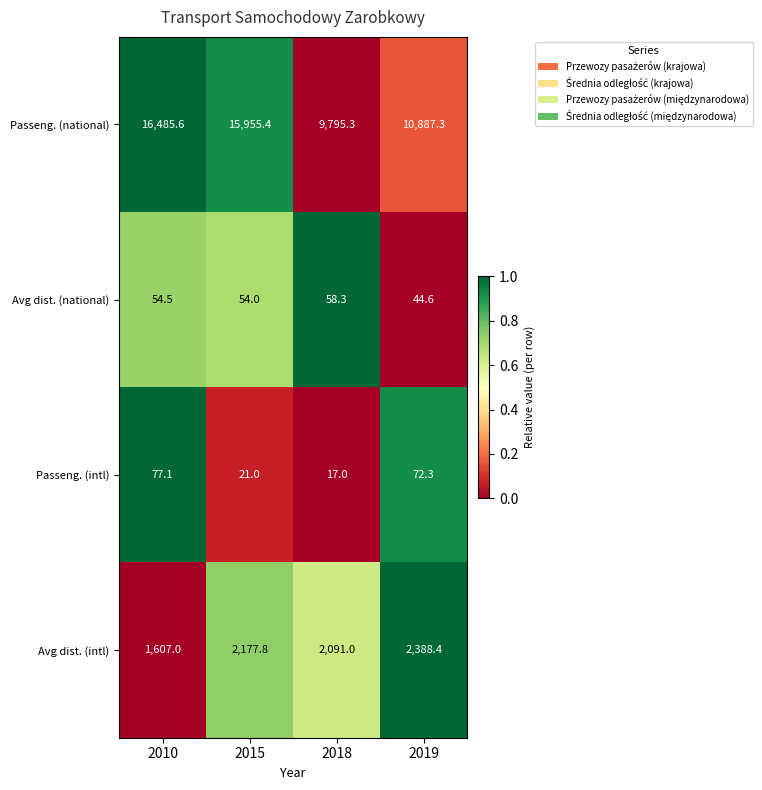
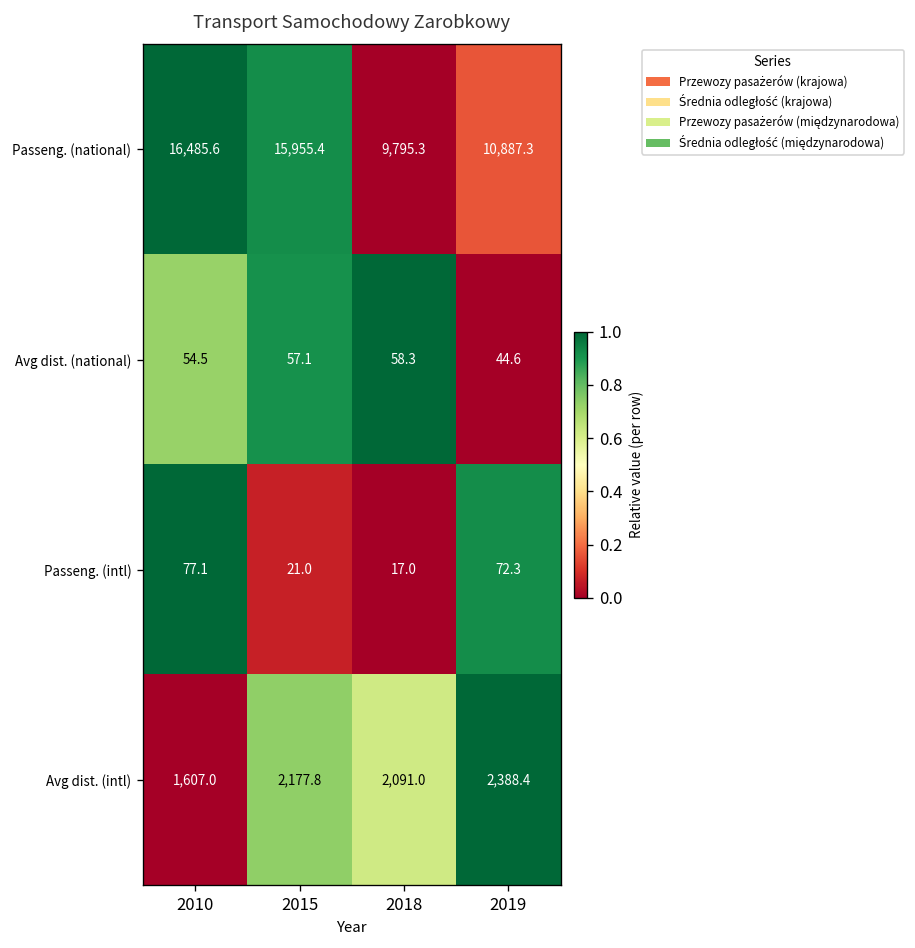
Avg dist. (national), 2015: 54.0 -> 57.1
